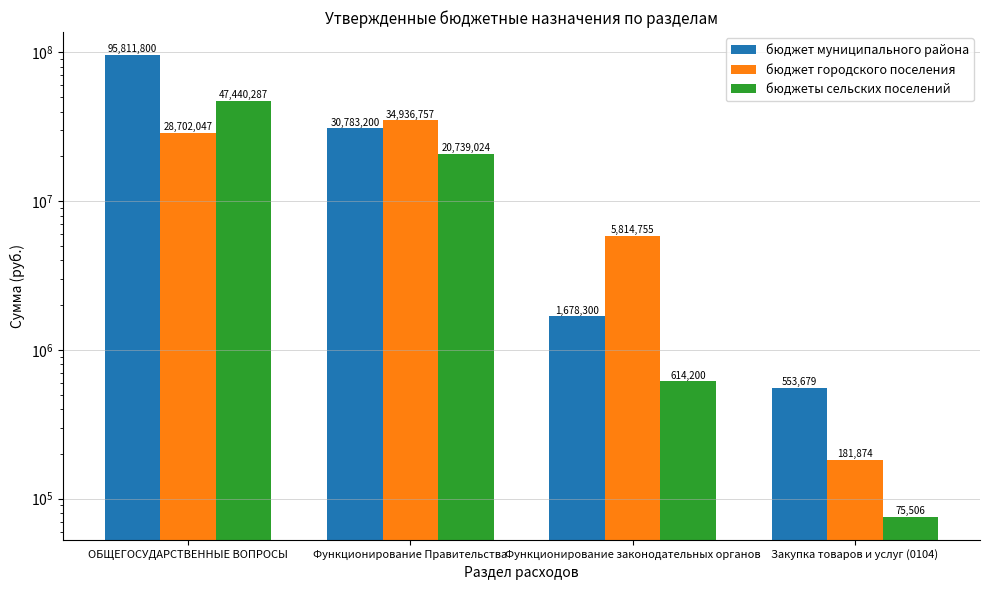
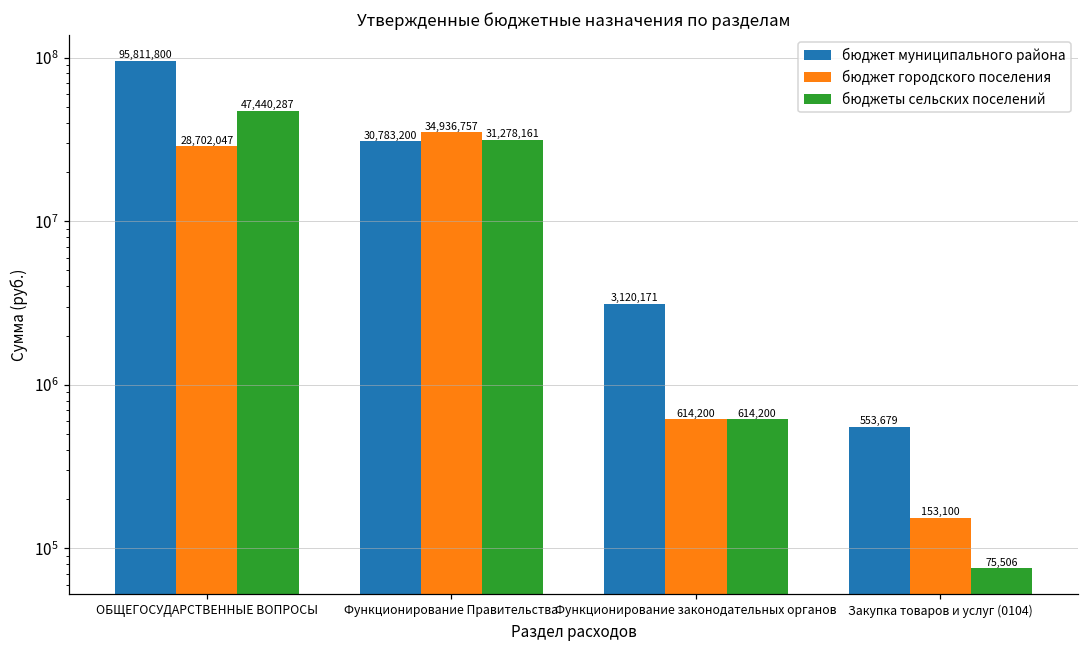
бюджеты сельских поселений, Функционирование Правительства: 20,739,024 -> 31,278,161
бюджет муниципального района, Функционирование законодательных органов: 1,678,300 -> 3,120,171
бюджет городского поселения, Функционирование законодательных органов: 5,814,755 -> 614,200
бюджет городского поселения, Закупка товаров и услуг (0104): 181,874 -> 153,100
